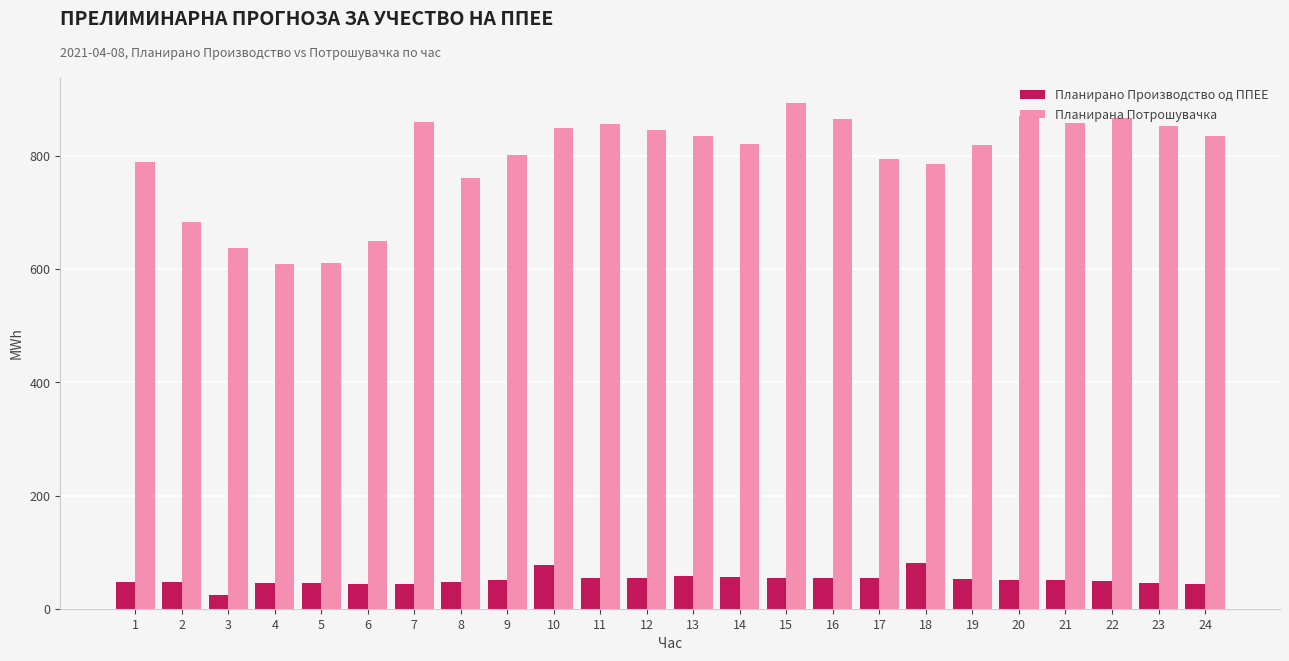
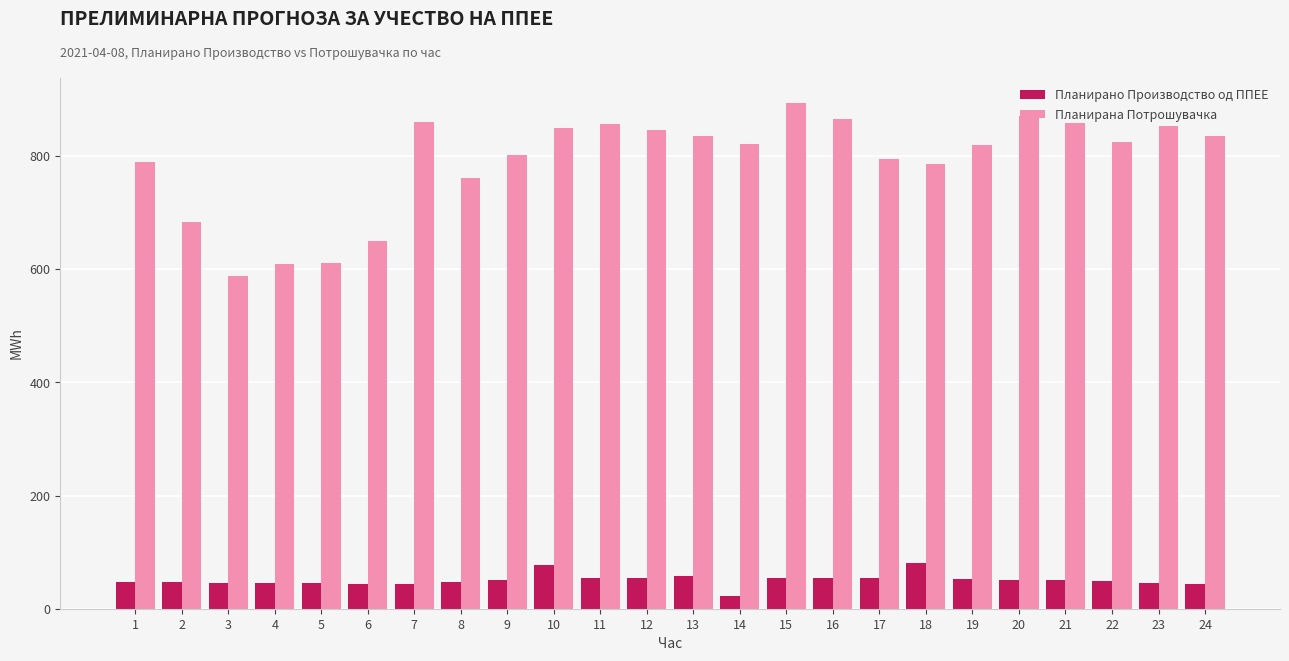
Планирано Производство од ППЕЕ, 3: 20 -> 50
Планирана Потрошувачка, 3: 640 -> 590
Планирано Производство од ППЕЕ, 14: 60 -> 20
Планирана Потрошувачка, 22: 870 -> 830
